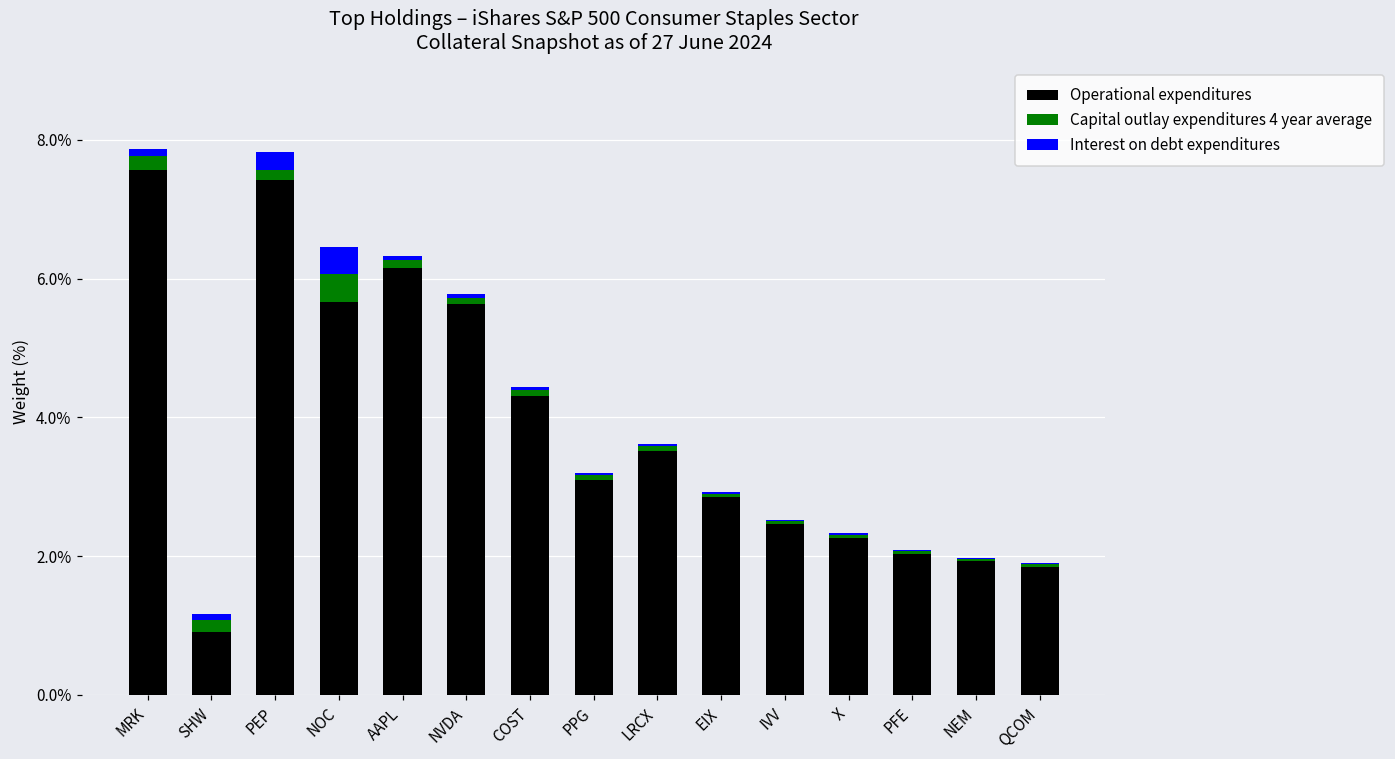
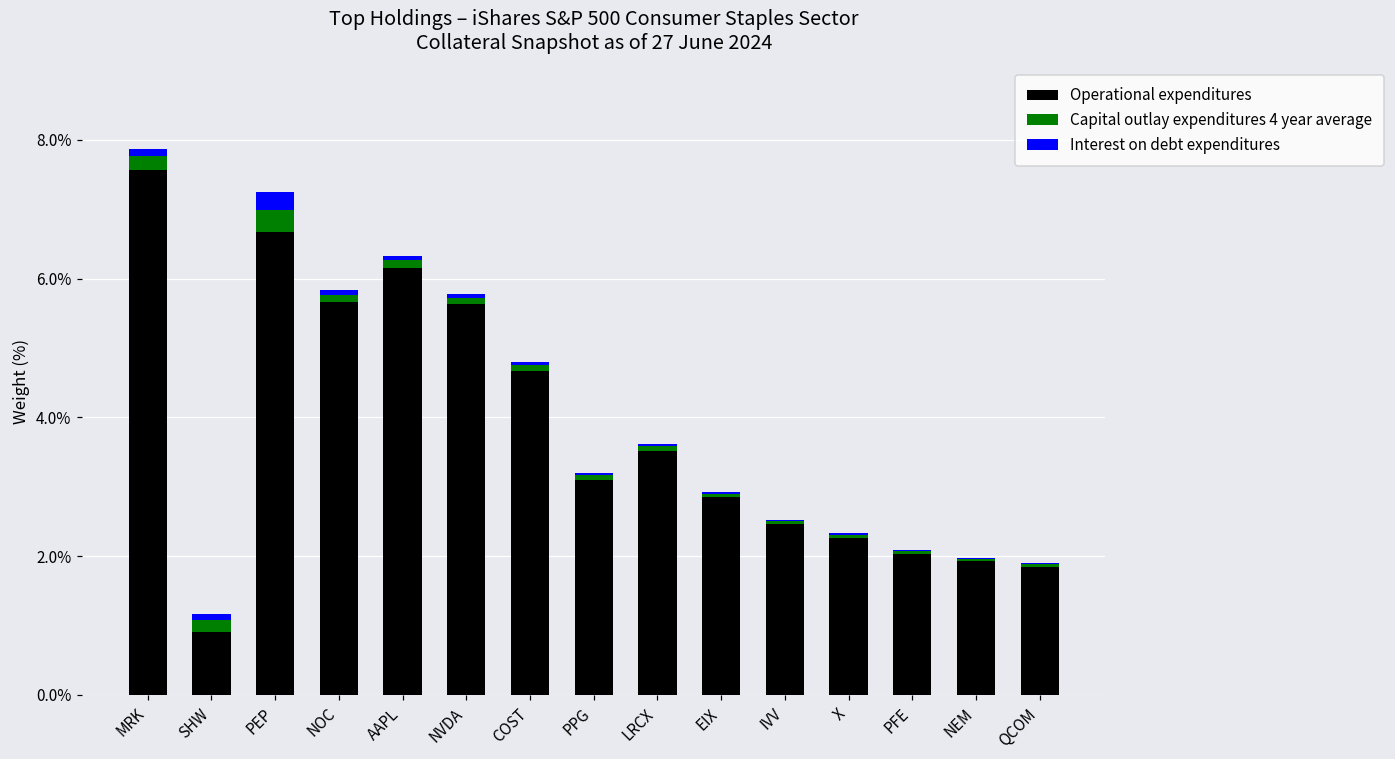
Operational expenditures, PEP: 7.4% -> 6.7%
Capital outlay expenditures 4 year average, PEP: 0.2% -> 0.3%
Capital outlay expenditures 4 year average, NOC: 0.4% -> 0.1%
Interest on debt expenditures, NOC: 0.4% -> 0.1%
Operational expenditures, COST: 4.3% -> 4.7%
